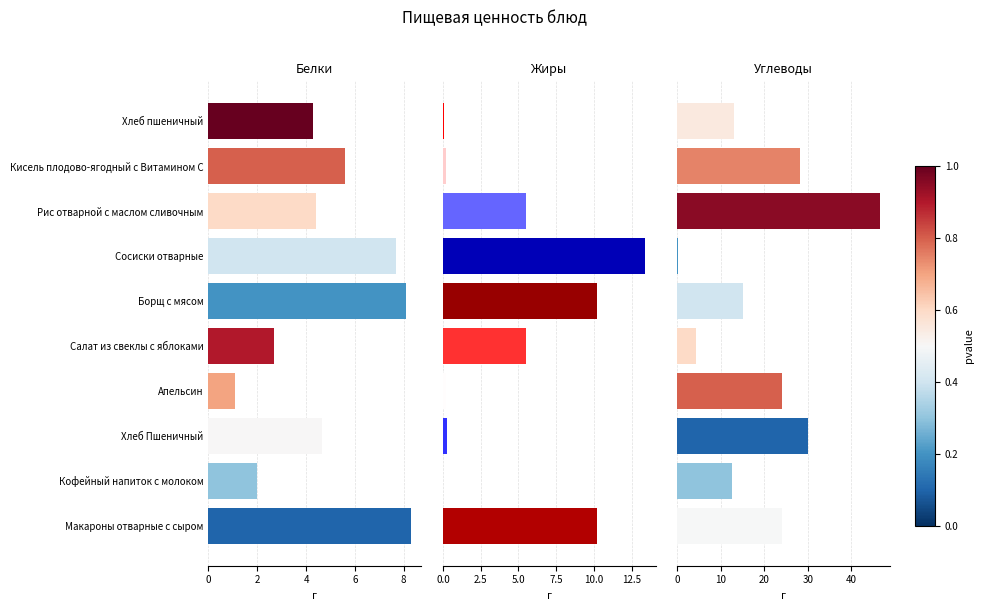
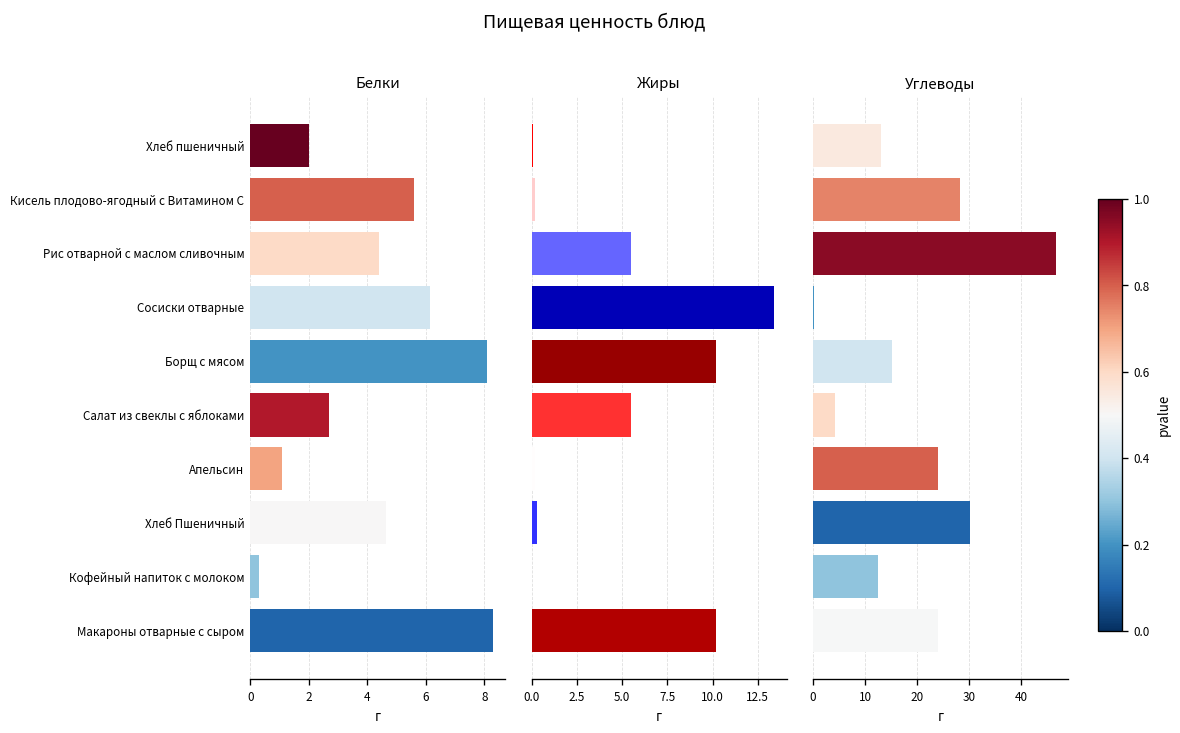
Белки, Хлеб пшеничный: 4.3 -> 2.0
Белки, Сосиски отварные: 7.7 -> 6.2
Белки, Кофейный напиток с молоком: 2.0 -> 0.3
